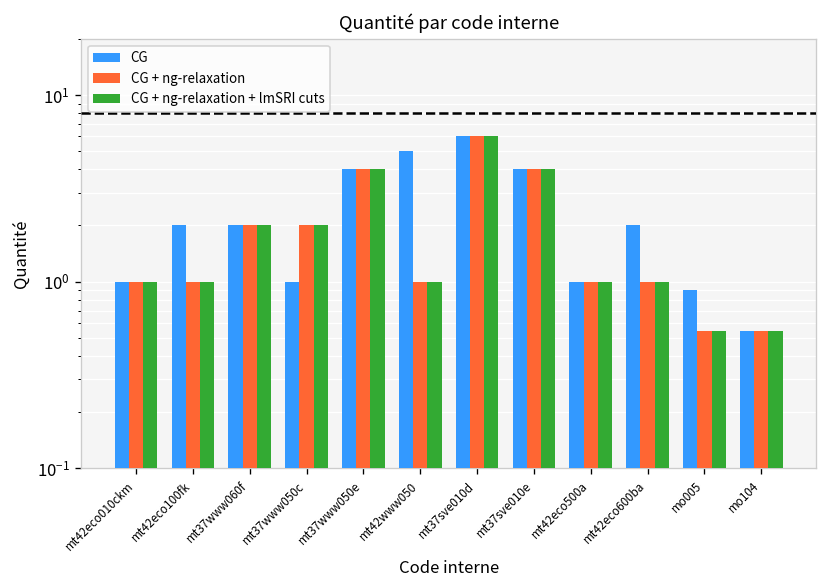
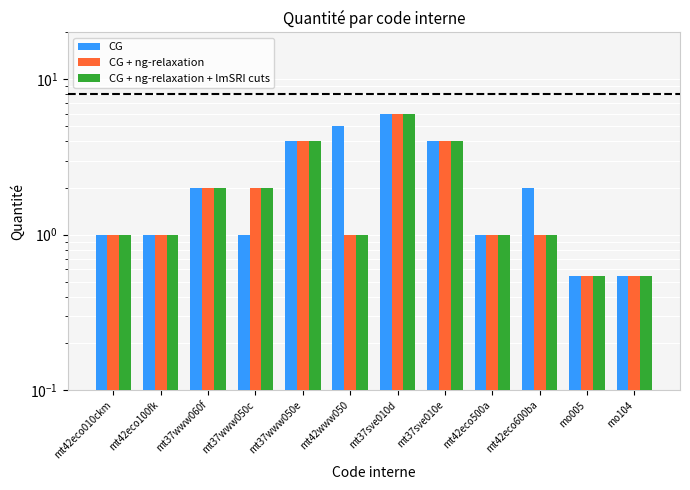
CG, mt42eco100fk: 2 -> 1
CG, mo005: 0.9 -> 0.55
